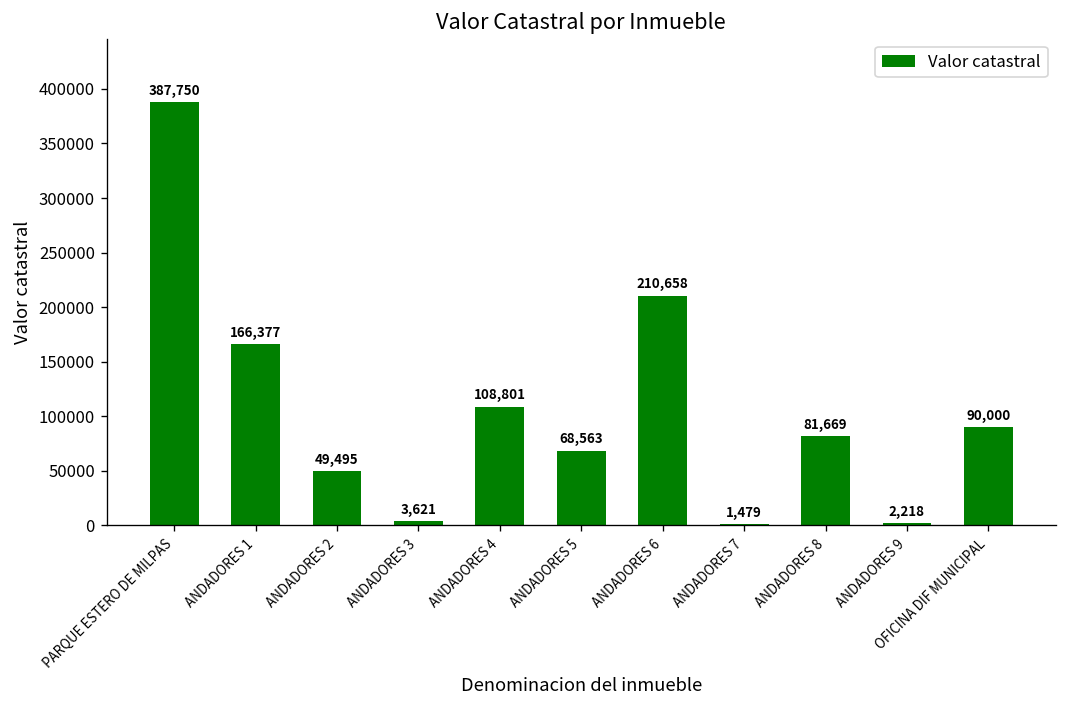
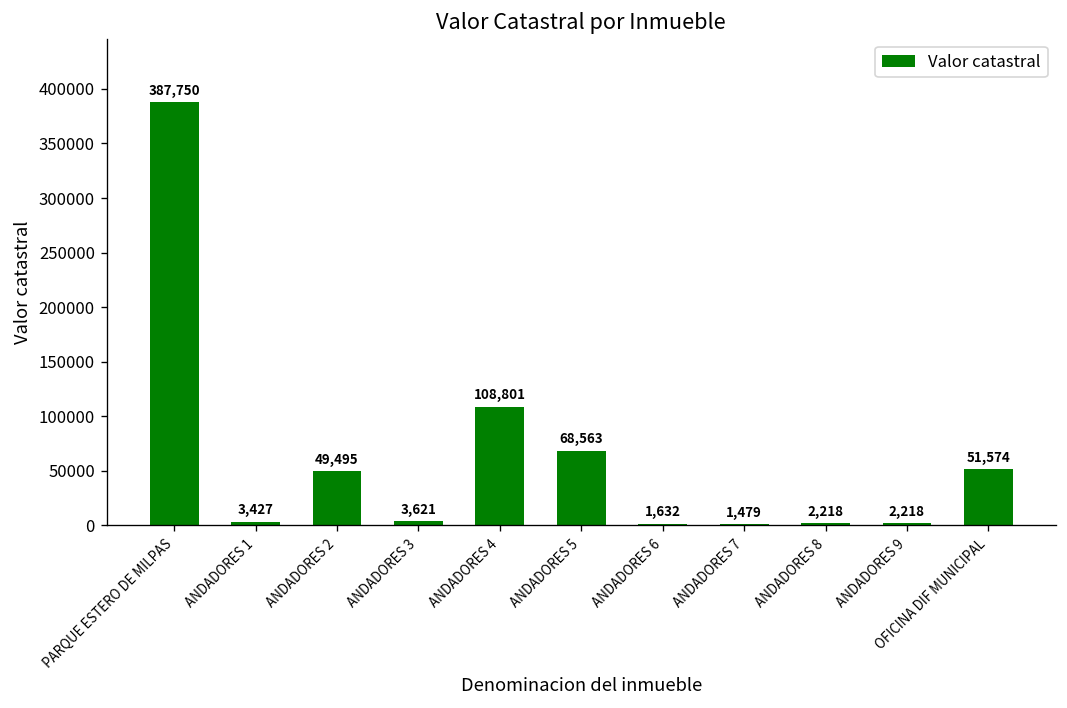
ANDADORES 1: 166,377 -> 3,427
ANDADORES 6: 210,658 -> 1,632
ANDADORES 8: 81,669 -> 2,218
OFICINA DIF MUNICIPAL: 90,000 -> 51,574
